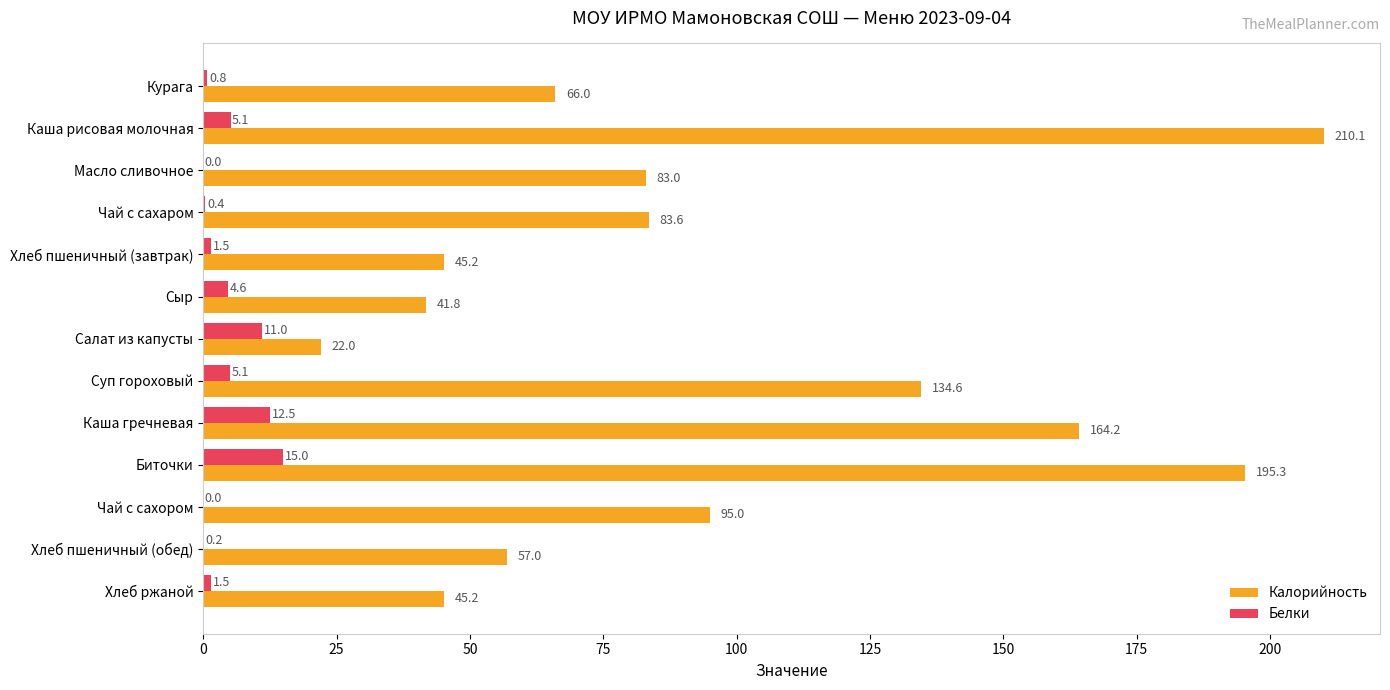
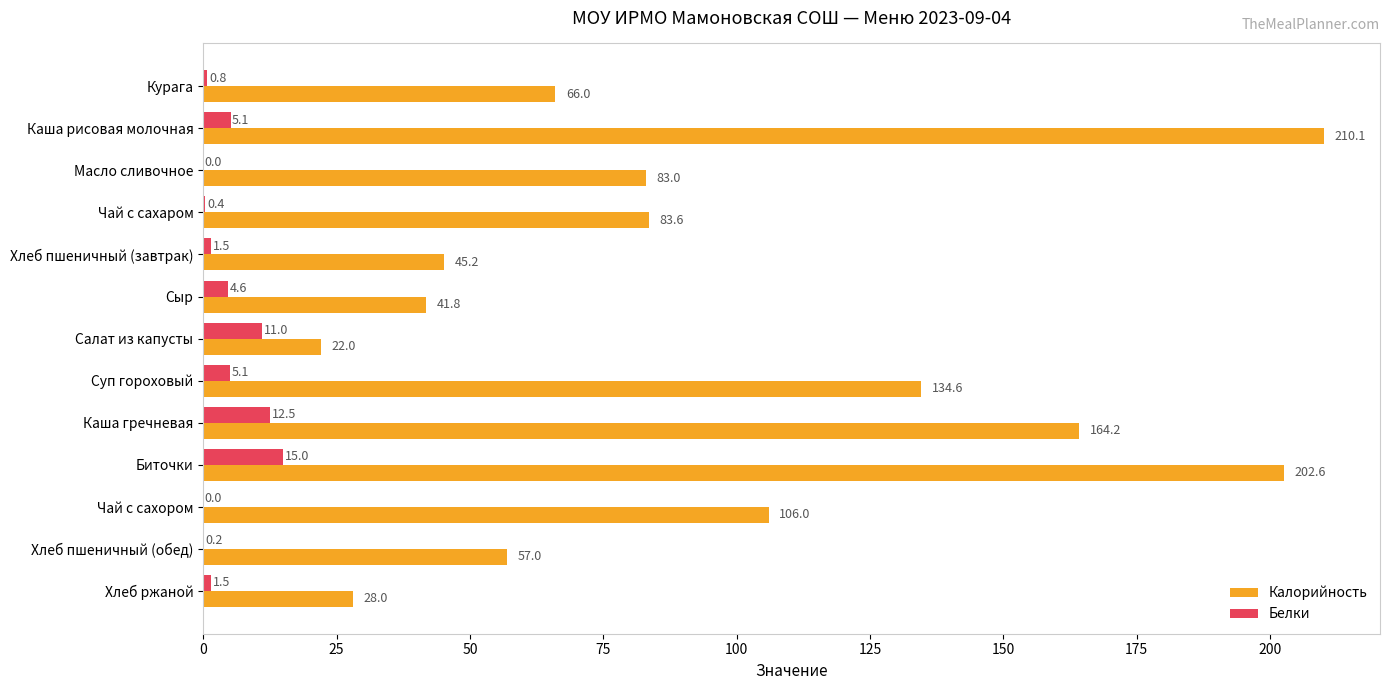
Калорийность, Биточки: 195.3 -> 202.6
Калорийность, Чай с сахором: 95.0 -> 106.0
Калорийность, Хлеб ржаной: 45.2 -> 28.0
